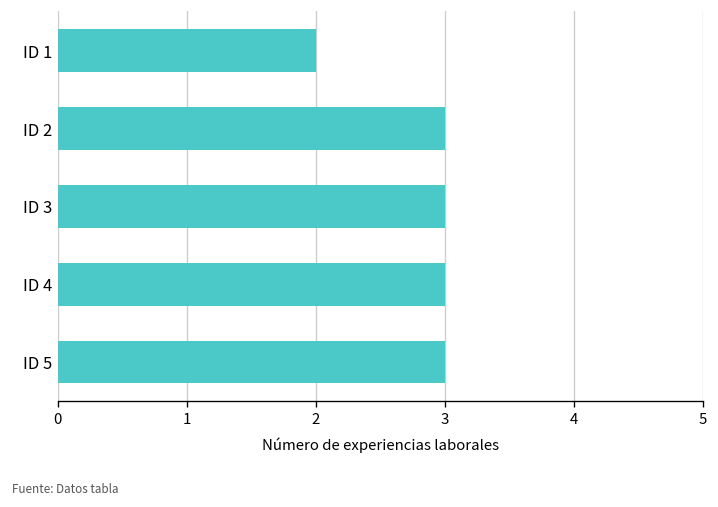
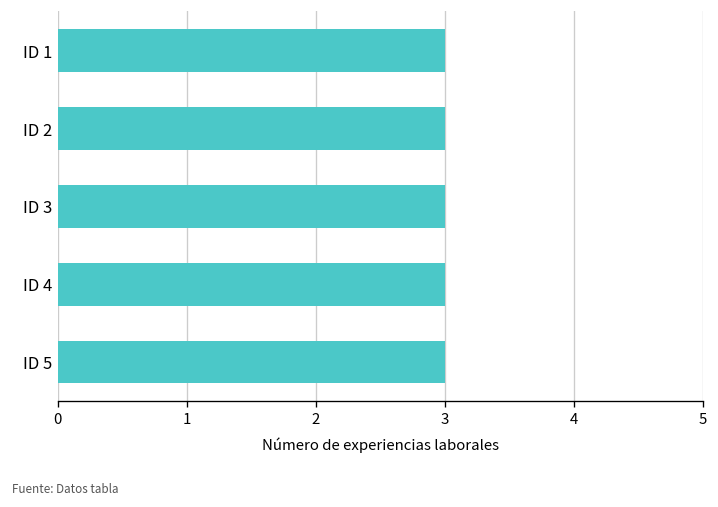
ID 1: 2 -> 3
